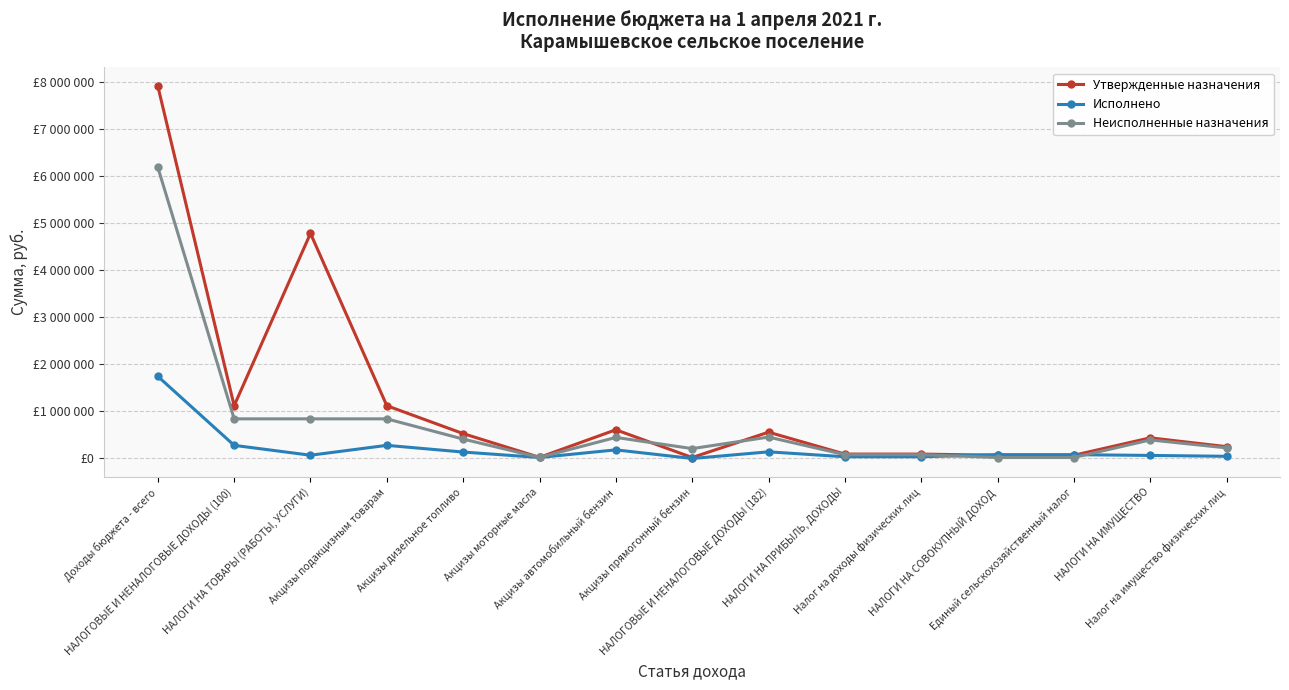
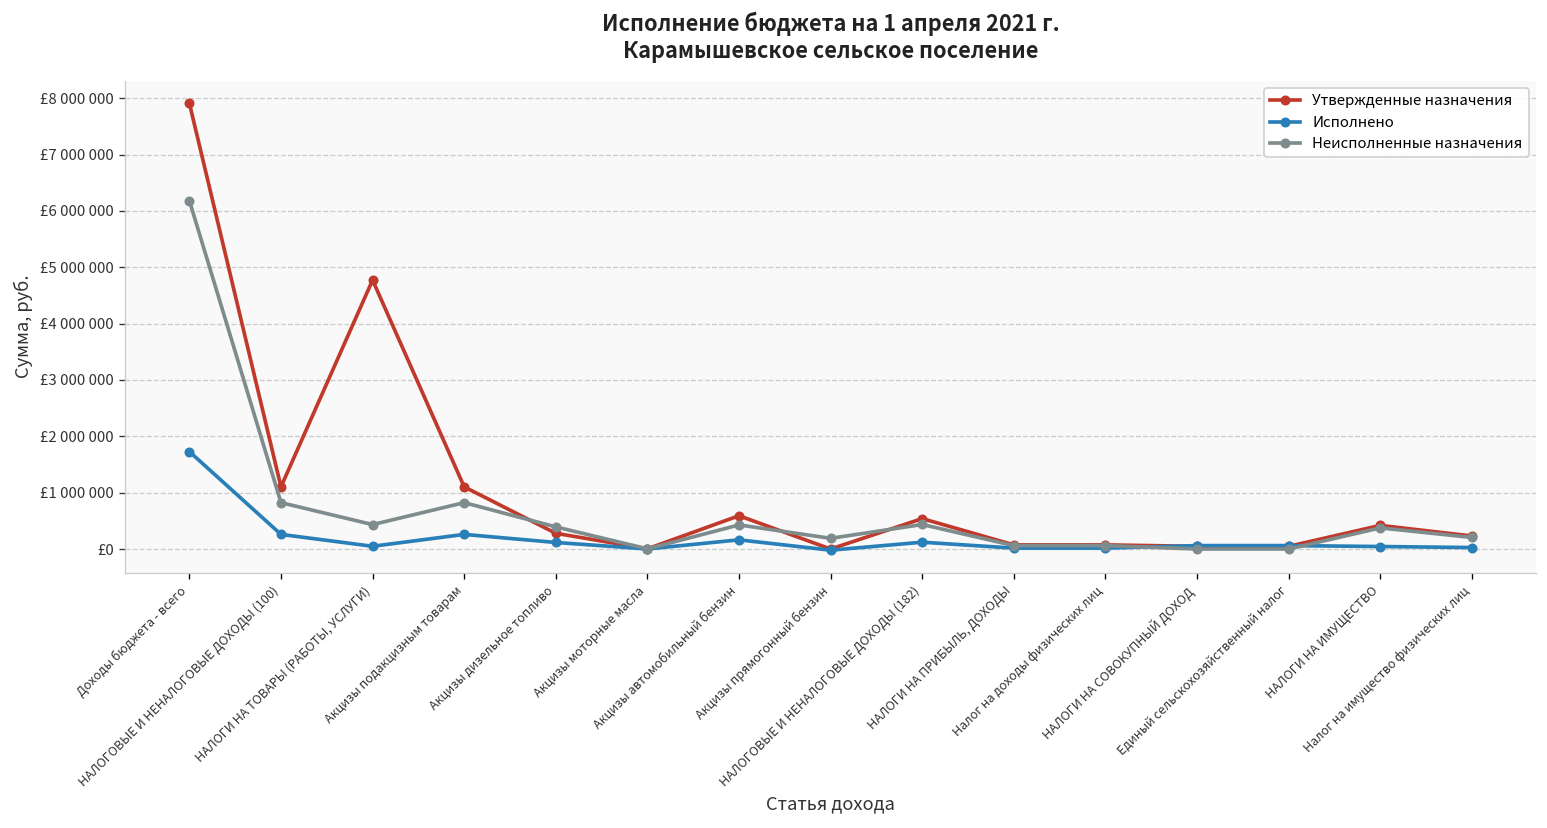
Неисполненные назначения, НАЛОГИ НА ТОВАРЫ (РАБОТЫ, УСЛУГИ): £800000 -> £400000
Утвержденные назначения, Акцизы дизельное топливо: £500000 -> £300000
